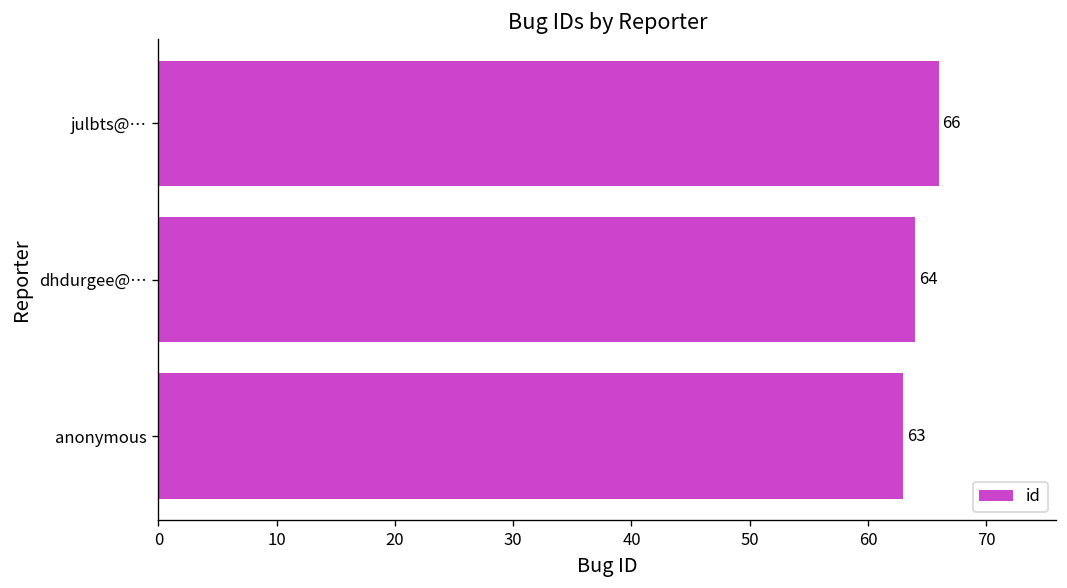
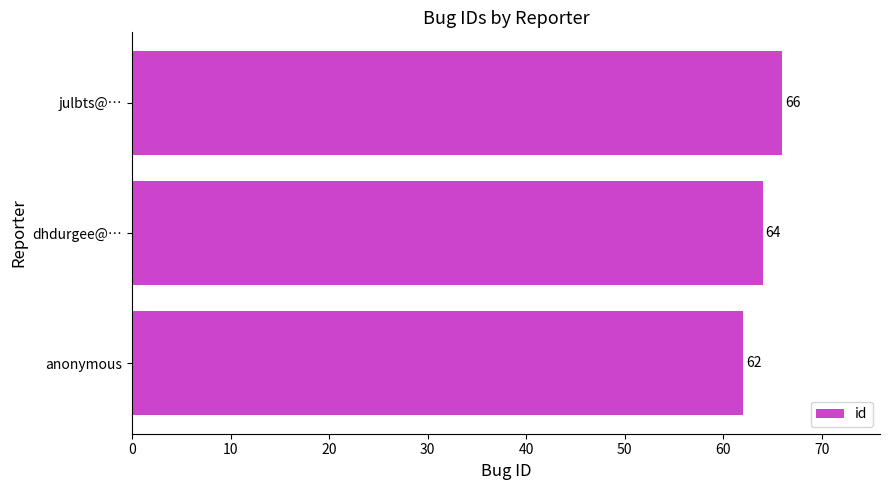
anonymous: 63 -> 62
